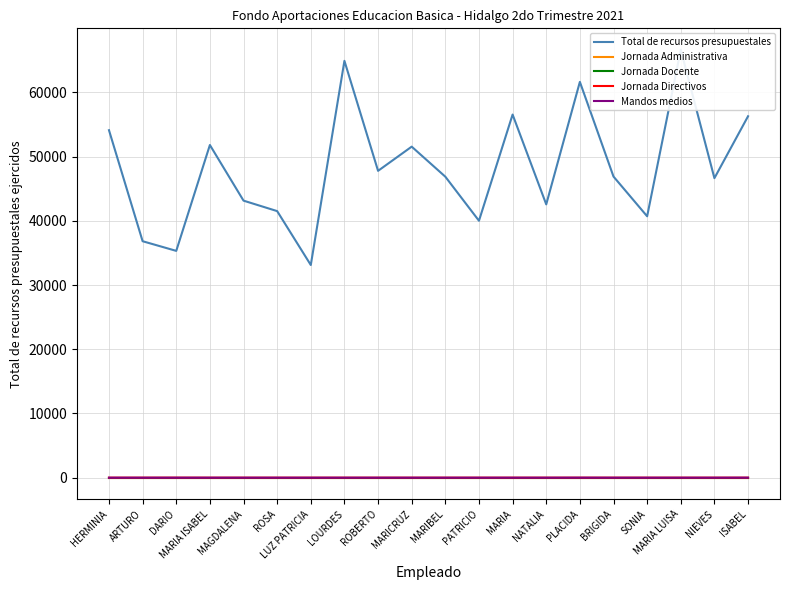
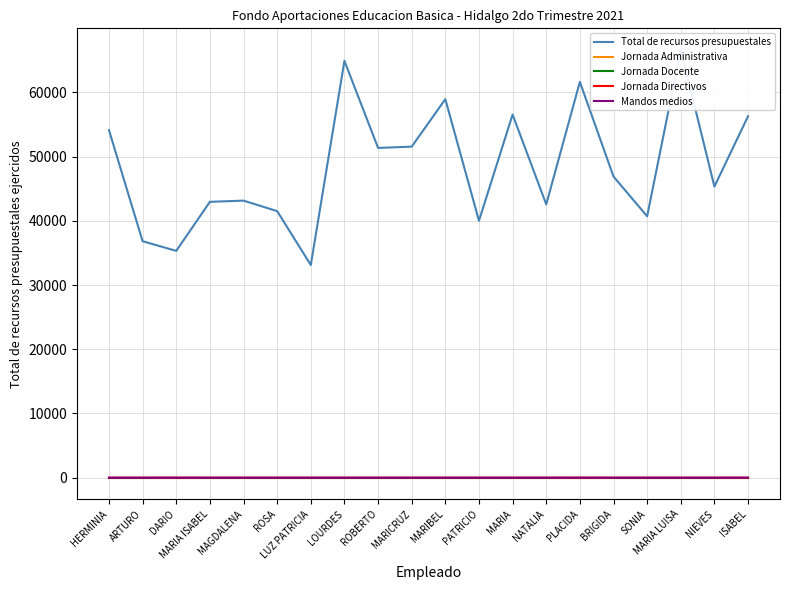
Total de recursos presupuestales, MARIA ISABEL: 52000 -> 43000
Total de recursos presupuestales, ROBERTO: 48000 -> 51000
Total de recursos presupuestales, MARIBEL: 47000 -> 59000
Total de recursos presupuestales, NIEVES: 47000 -> 45000
